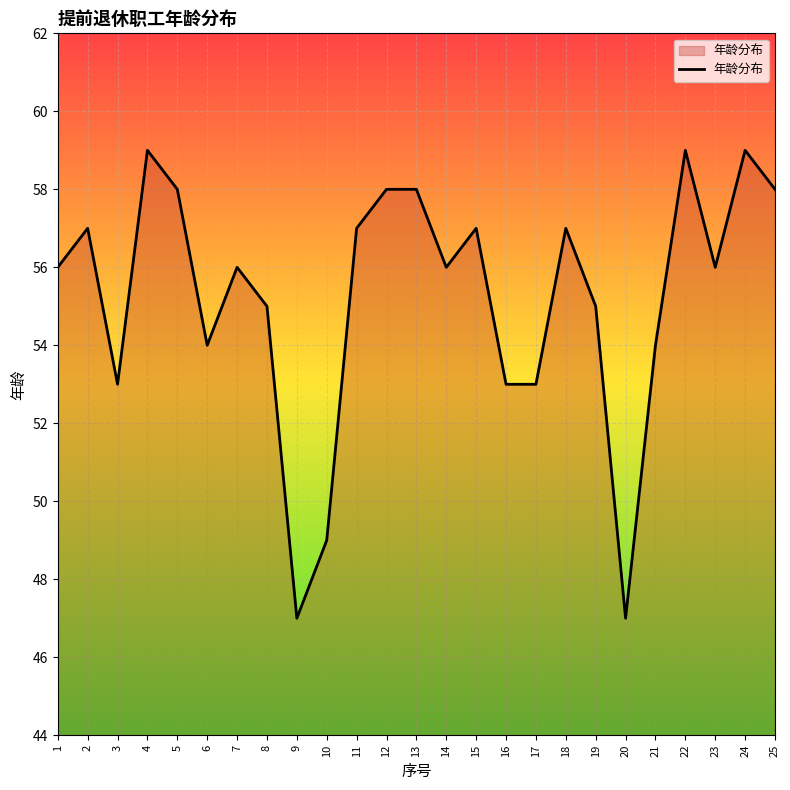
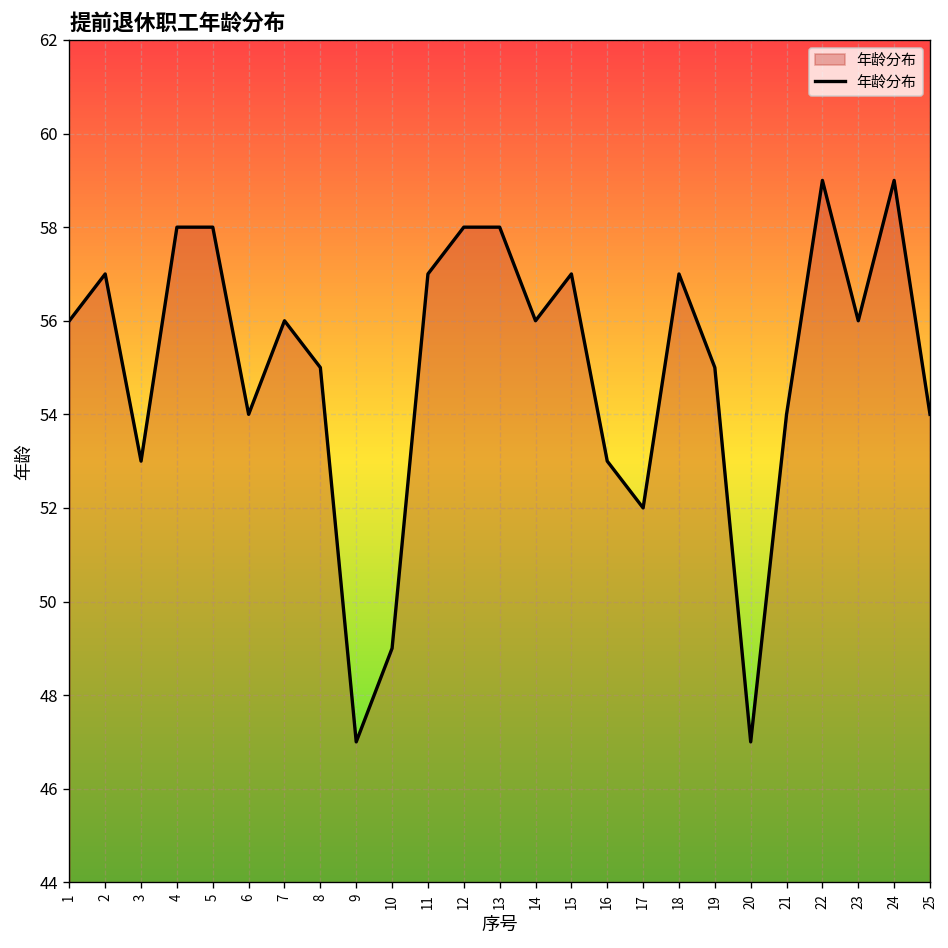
4: 59 -> 58
17: 53 -> 52
25: 58 -> 54
